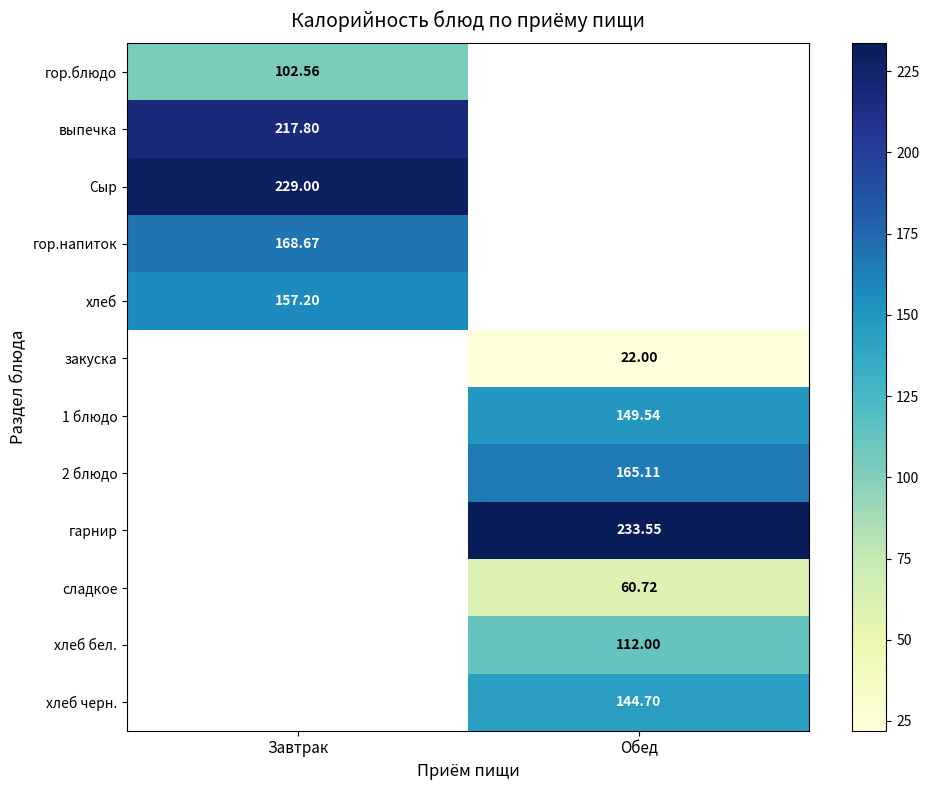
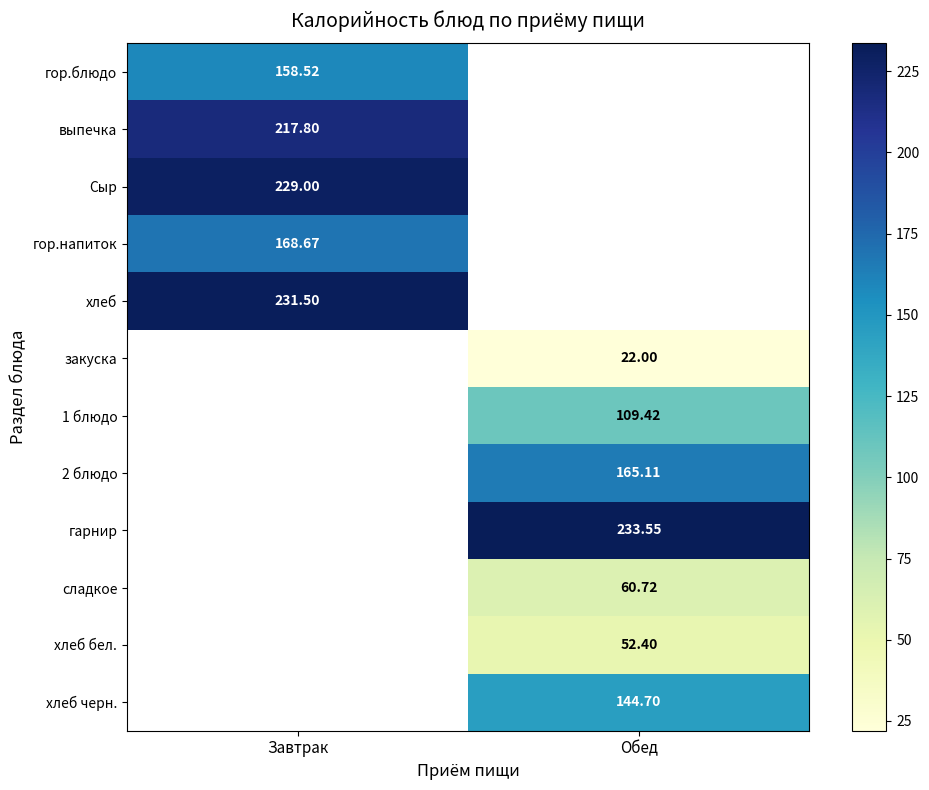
гор.блюдо, Завтрак: 102.56 -> 158.52
хлеб, Завтрак: 157.20 -> 231.50
1 блюдо, Обед: 149.54 -> 109.42
хлеб бел., Обед: 112.00 -> 52.40
